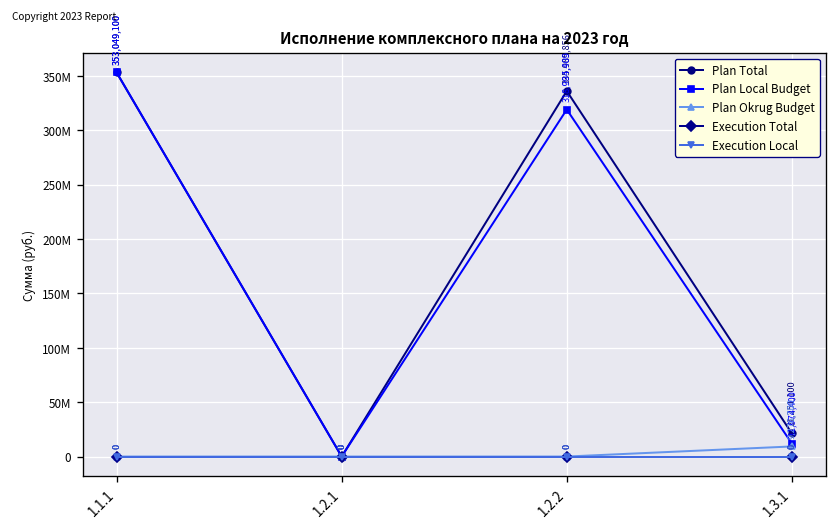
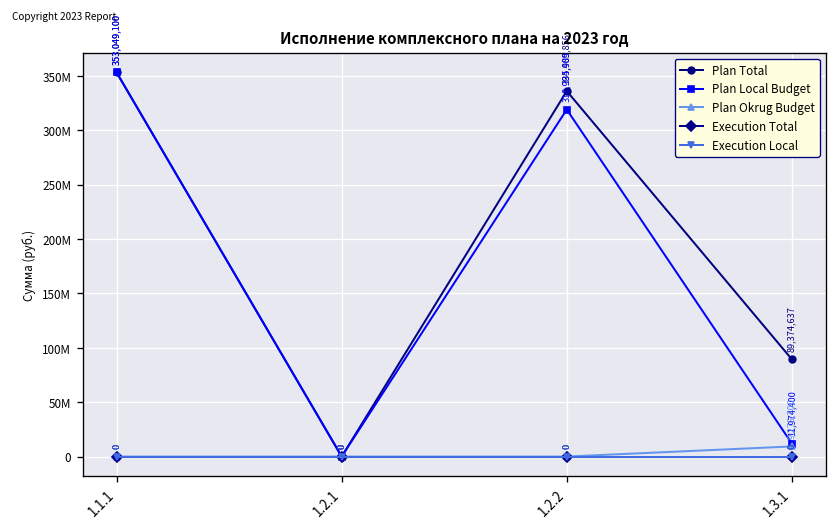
Plan Total, 1.3.1: 21,251,100 -> 89,374,637
